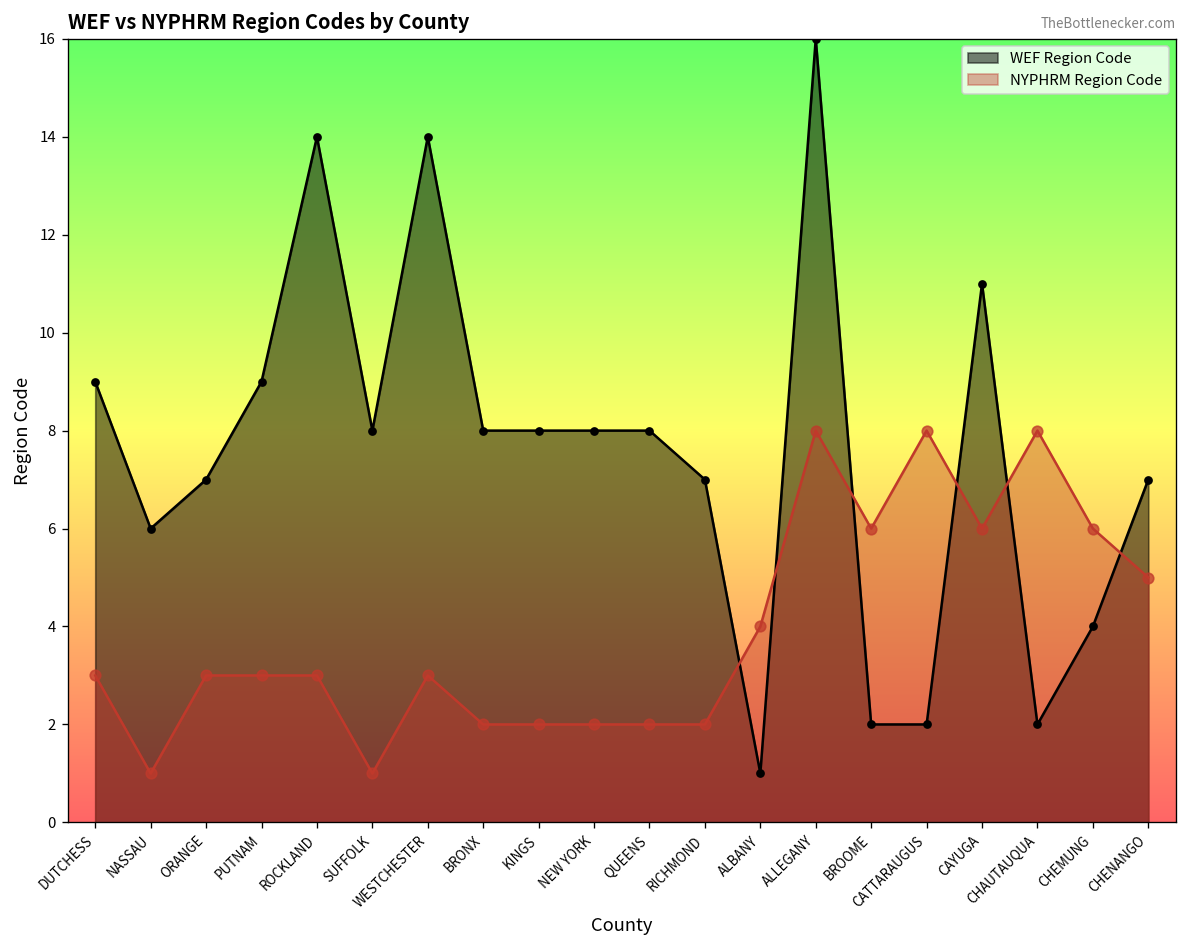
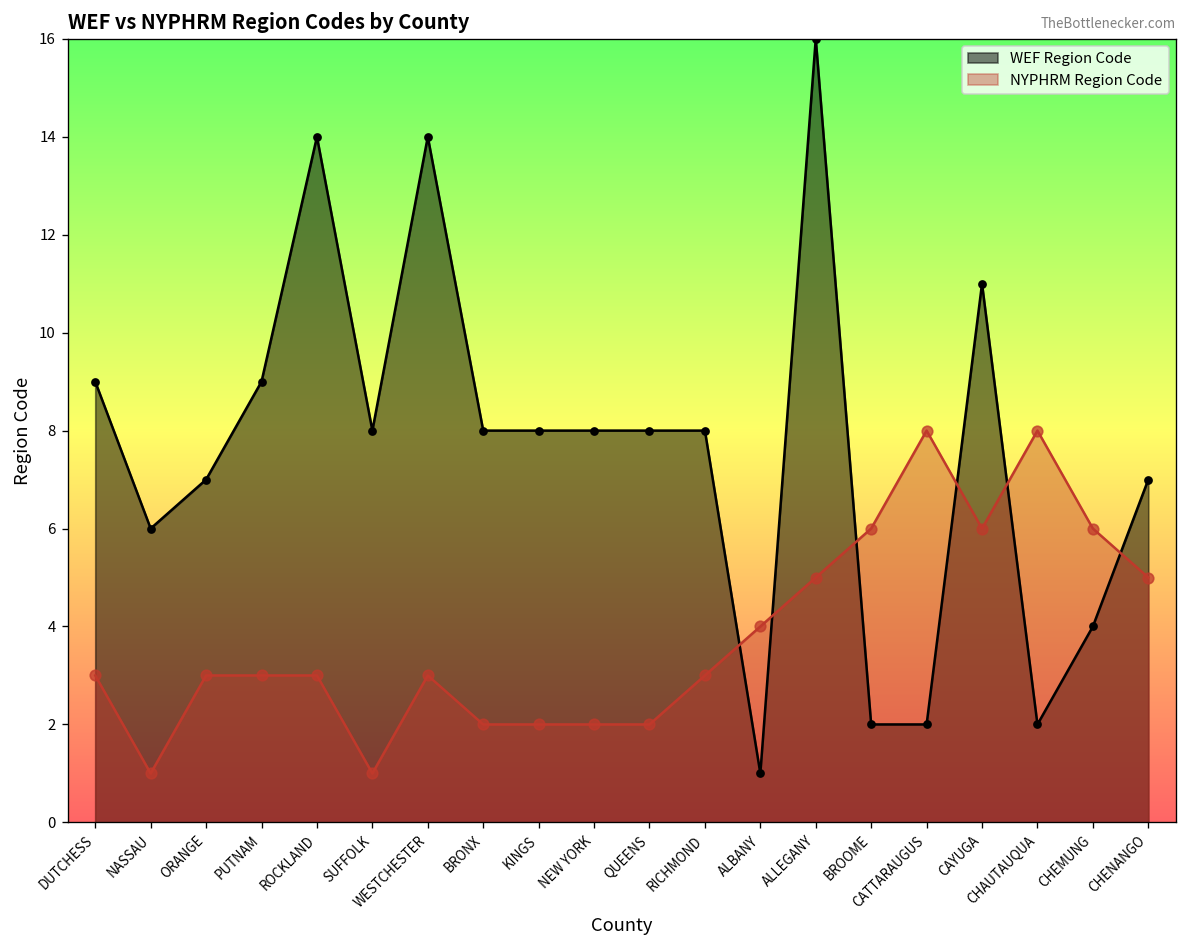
WEF Region Code, RICHMOND: 7 -> 8
NYPHRM Region Code, RICHMOND: 2 -> 3
NYPHRM Region Code, ALLEGANY: 8 -> 5
